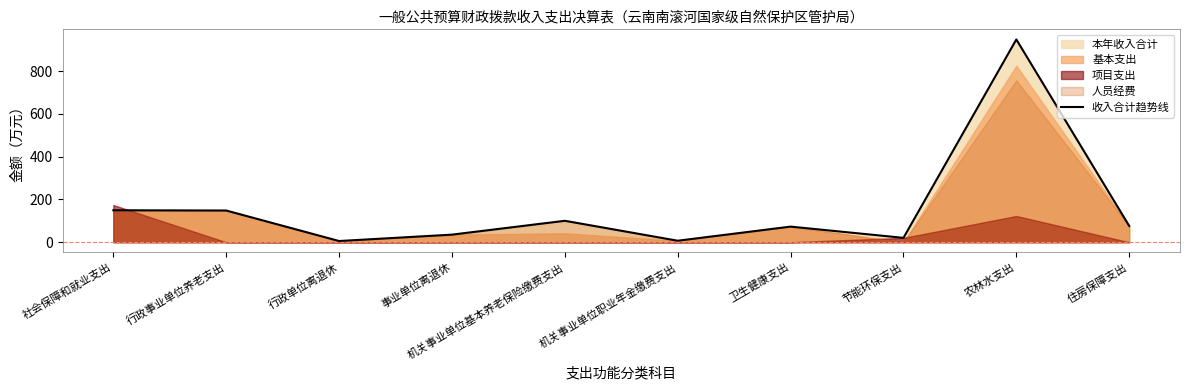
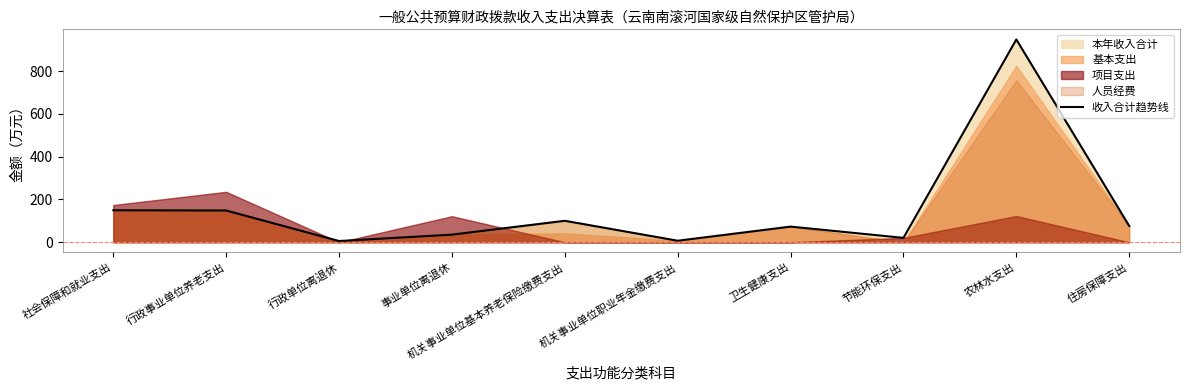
项目支出, 行政事业单位养老支出: 0 -> 240
项目支出, 事业单位离退休: 0 -> 120
